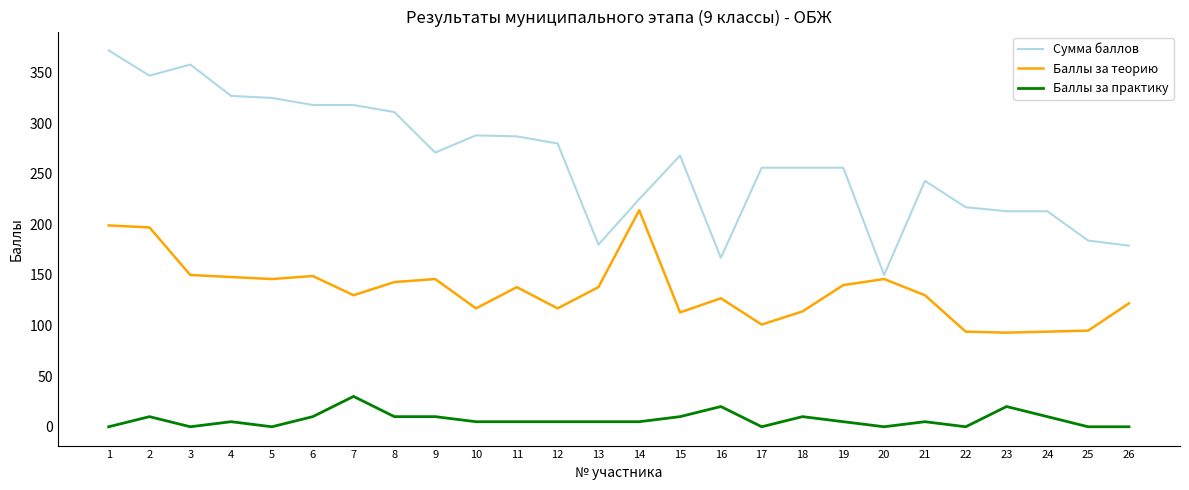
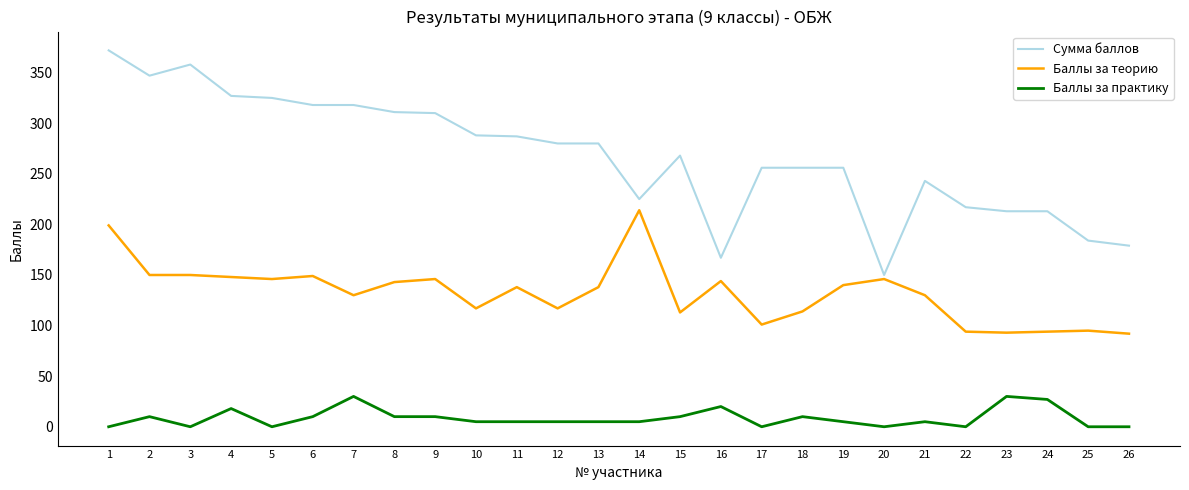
Баллы за теорию, 2: 197 -> 150
Баллы за практику, 4: 5 -> 18
Сумма баллов, 9: 271 -> 310
Сумма баллов, 13: 180 -> 280
Баллы за теорию, 16: 127 -> 144
Баллы за практику, 23: 20 -> 30
Баллы за практику, 24: 10 -> 27
Баллы за теорию, 26: 122 -> 92
